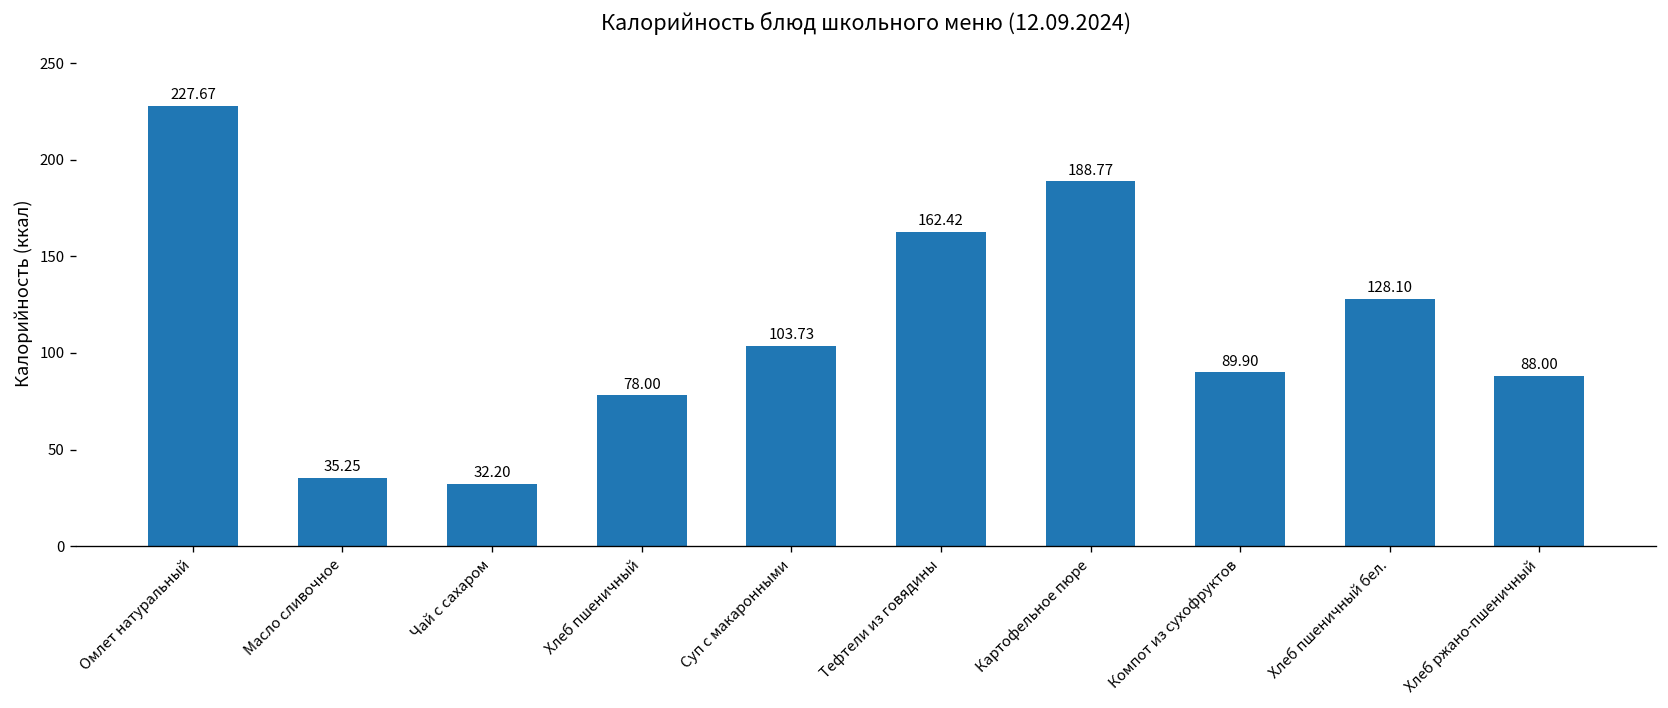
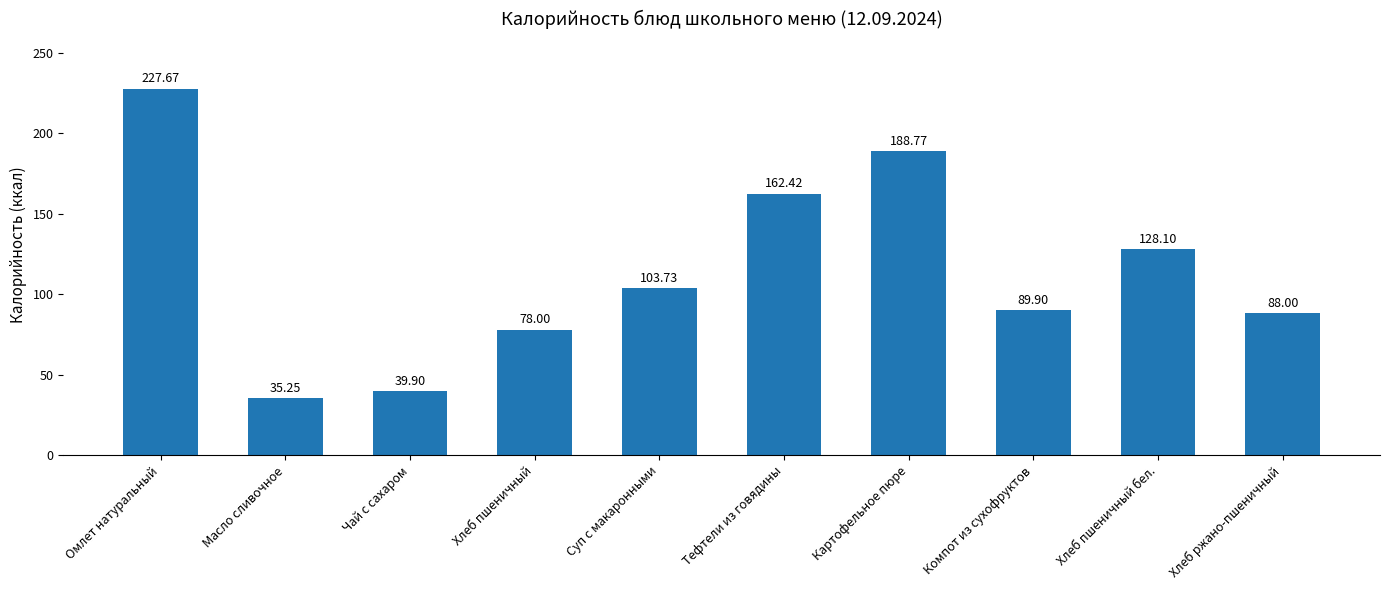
Чай с сахаром: 32.20 -> 39.90
